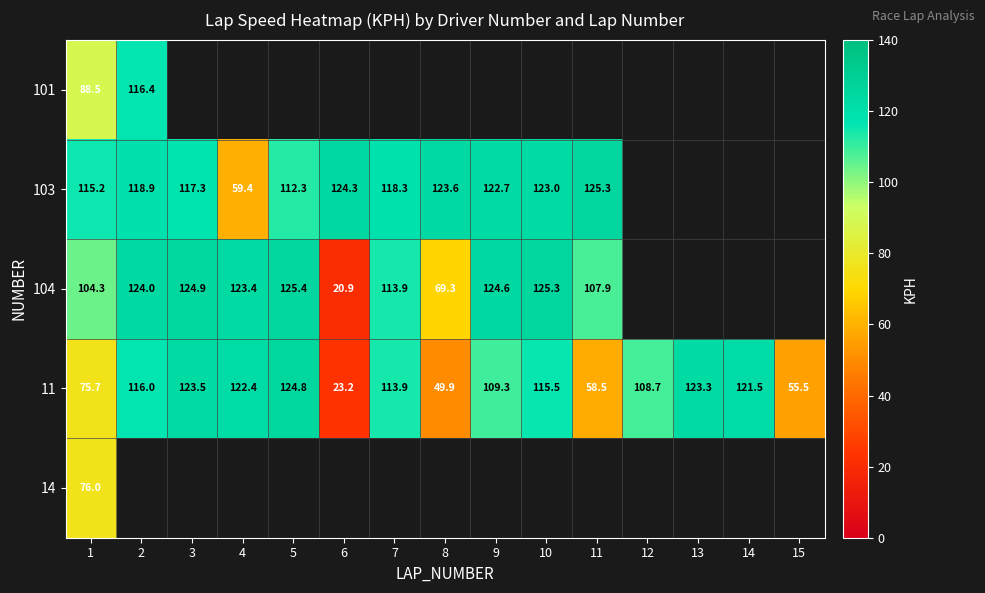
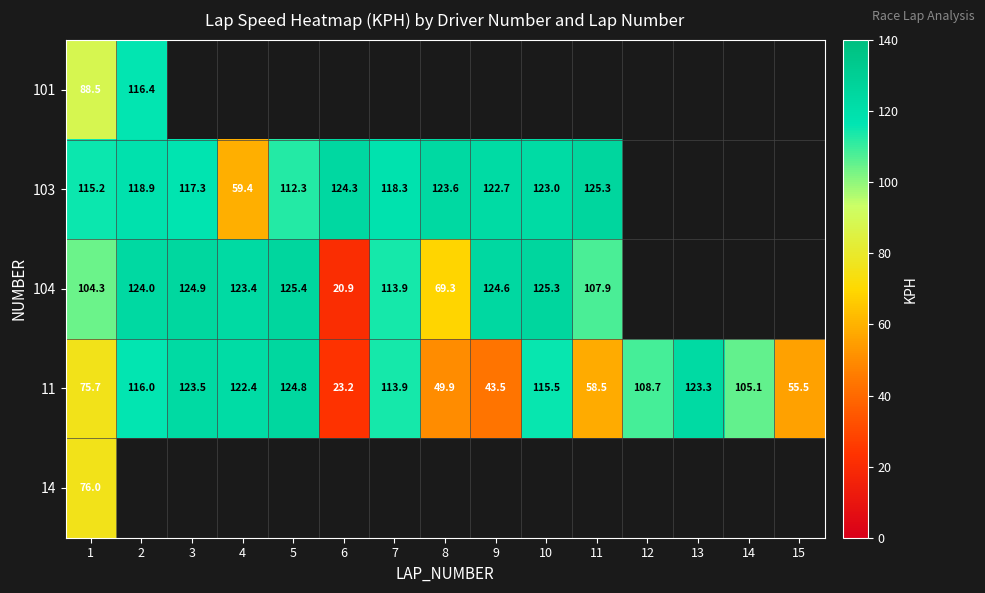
11, 9: 109.3 -> 43.5
11, 14: 121.5 -> 105.1
